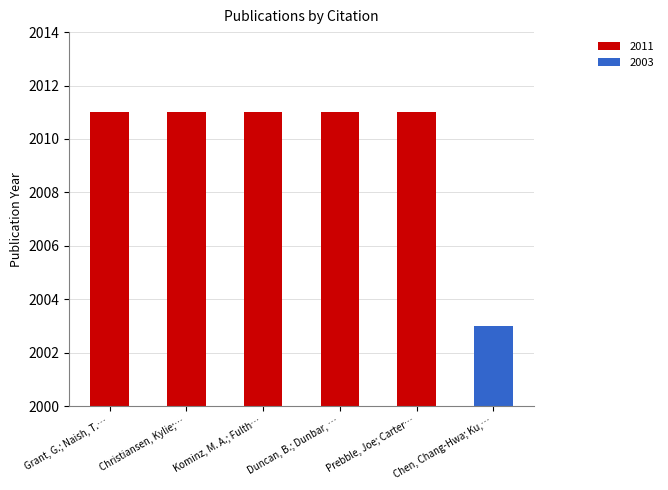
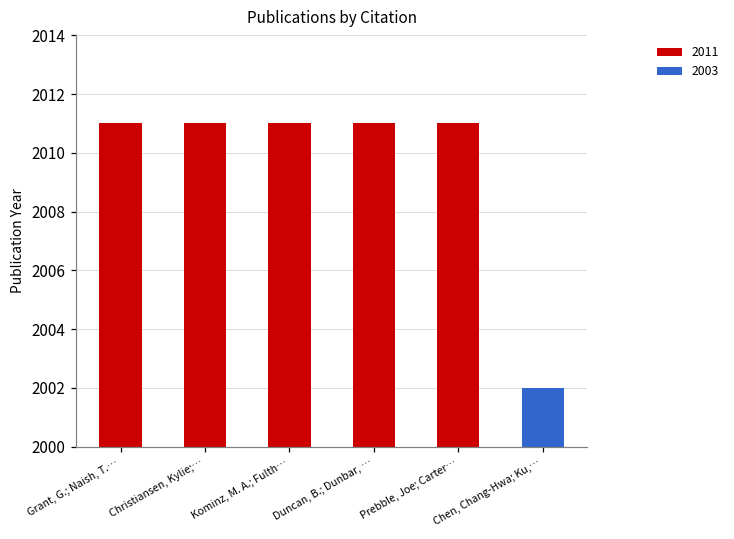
Chen, Chang-Hwa; Ku,…: 2003 -> 2002
